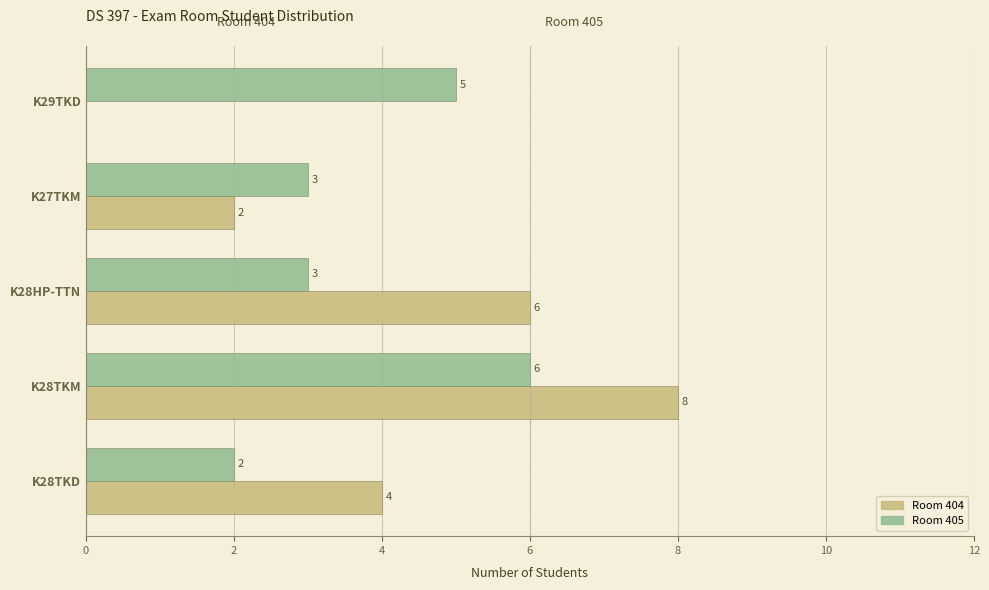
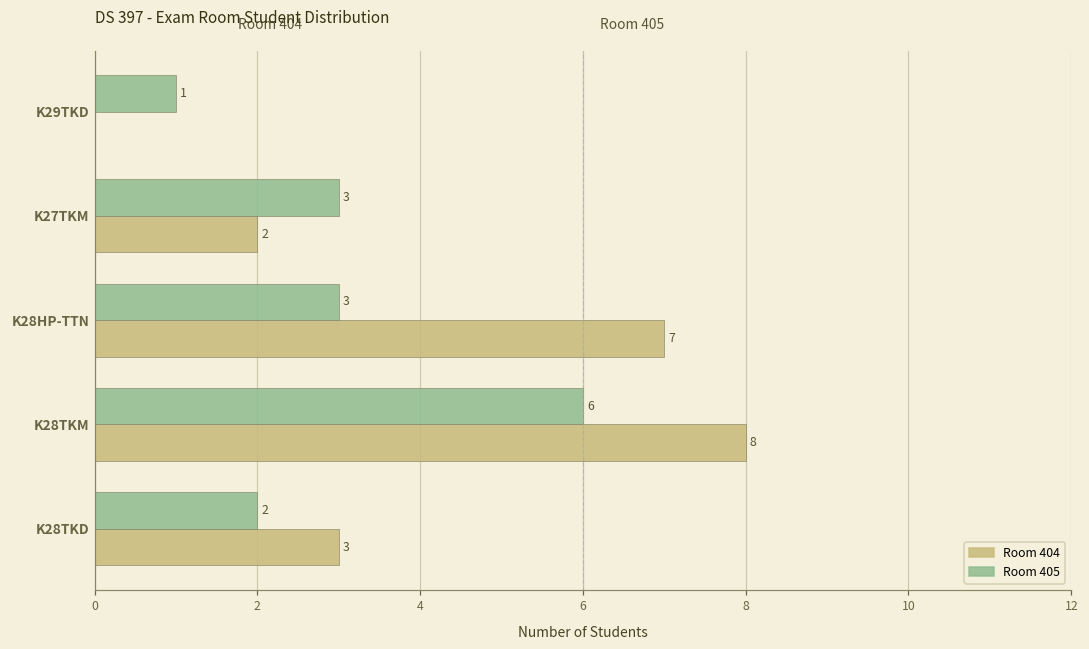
Room 405, K29TKD: 5 -> 1
Room 404, K28HP-TTN: 6 -> 7
Room 404, K28TKD: 4 -> 3
